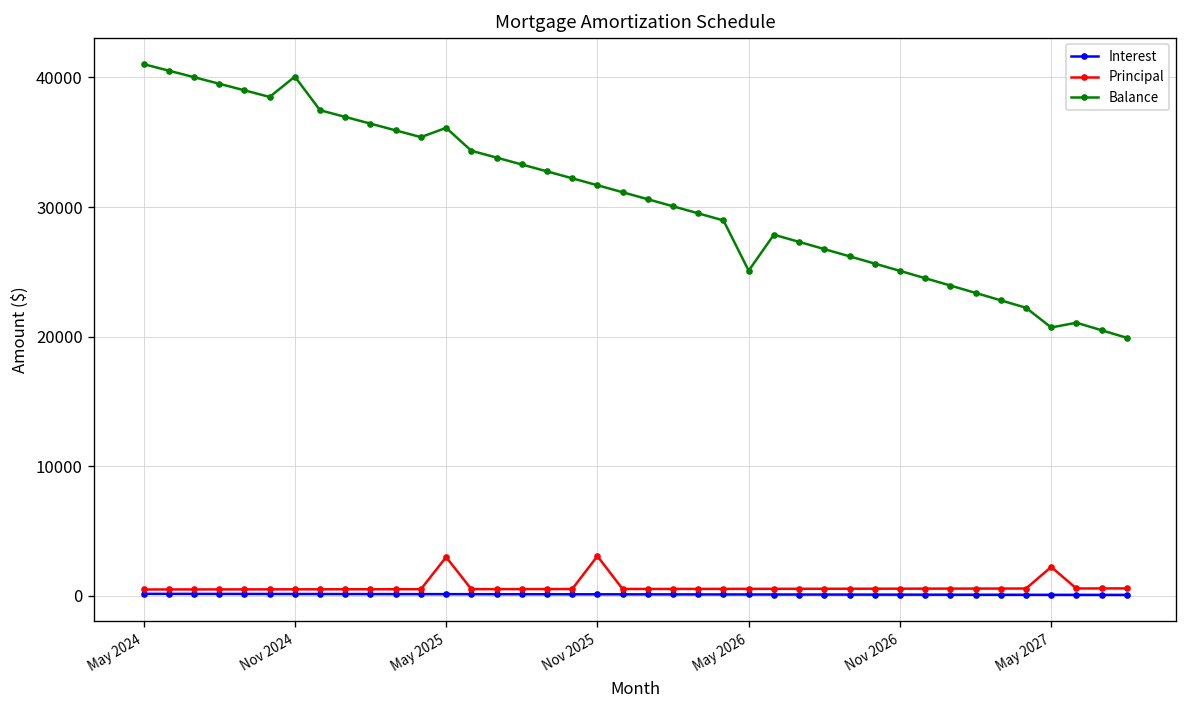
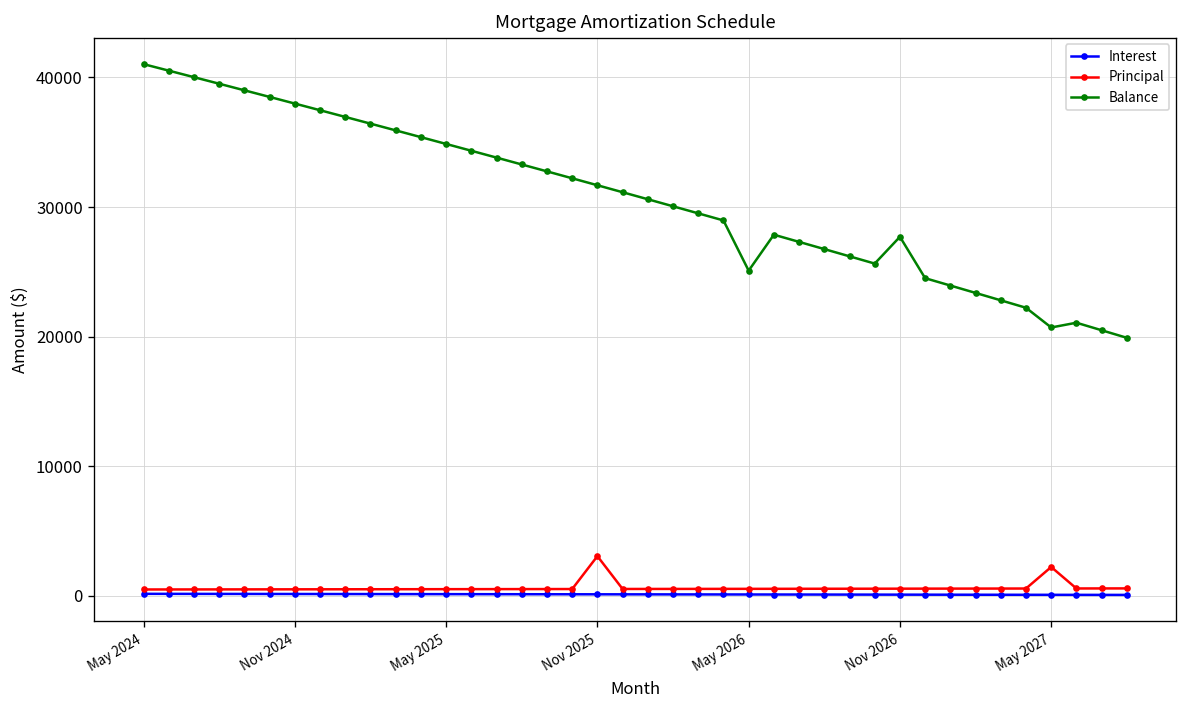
Balance, Nov 2024: 40100 -> 38000
Principal, May 2025: 3000 -> 500
Balance, May 2025: 36100 -> 34900
Balance, Nov 2026: 25100 -> 27700
